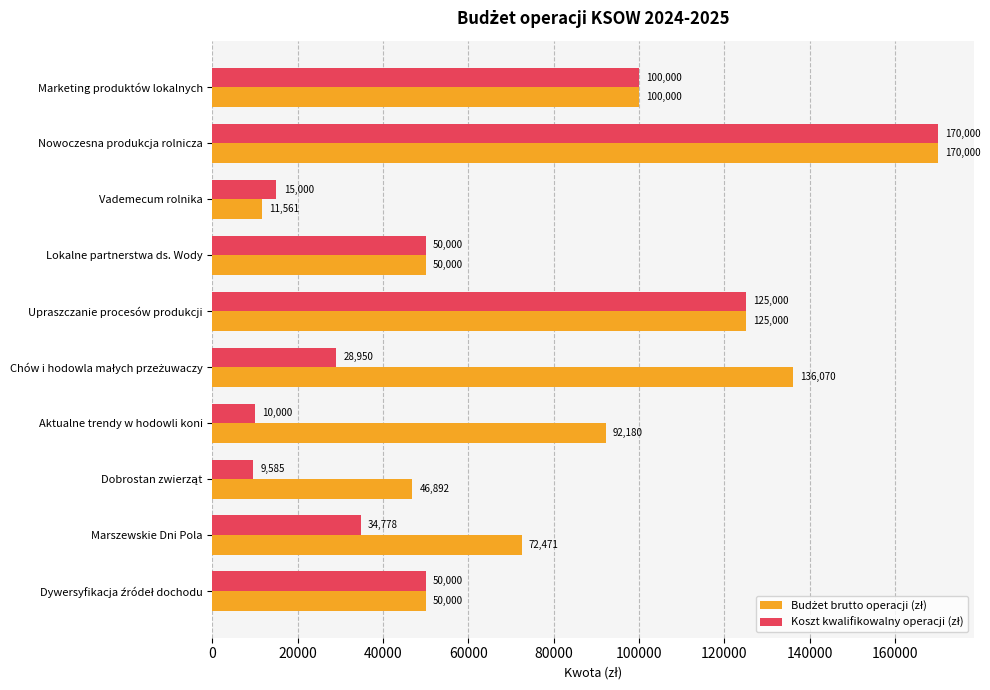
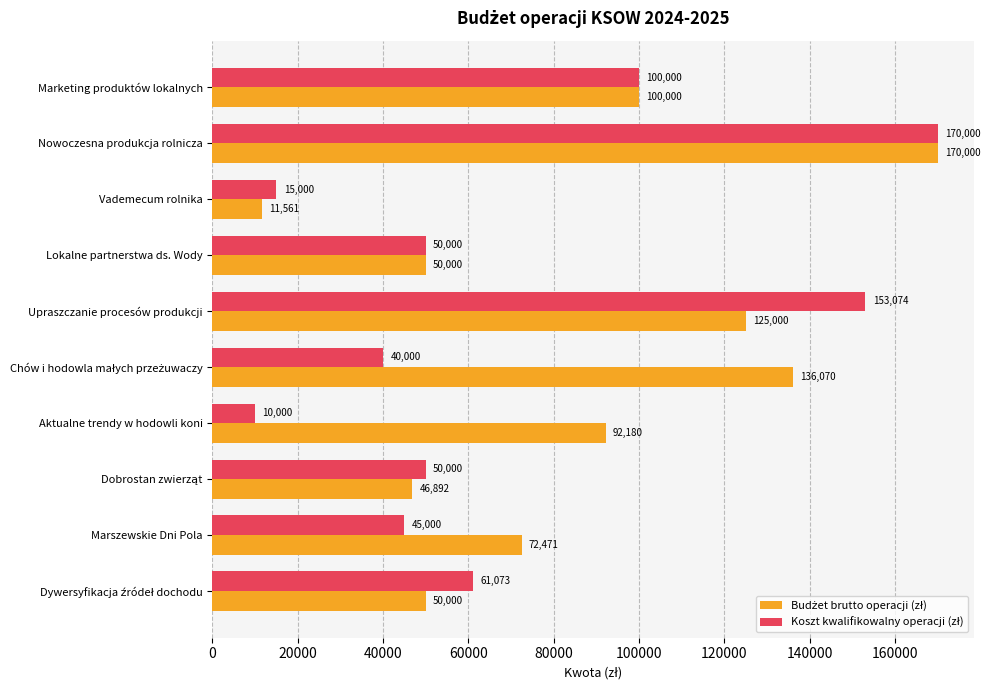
Koszt kwalifikowalny operacji (zł), Upraszczanie procesów produkcji: 125,000 -> 153,074
Koszt kwalifikowalny operacji (zł), Chów i hodowla małych przeżuwaczy: 28,950 -> 40,000
Koszt kwalifikowalny operacji (zł), Dobrostan zwierząt: 9,585 -> 50,000
Koszt kwalifikowalny operacji (zł), Marszewskie Dni Pola: 34,778 -> 45,000
Koszt kwalifikowalny operacji (zł), Dywersyfikacja źródeł dochodu: 50,000 -> 61,073
